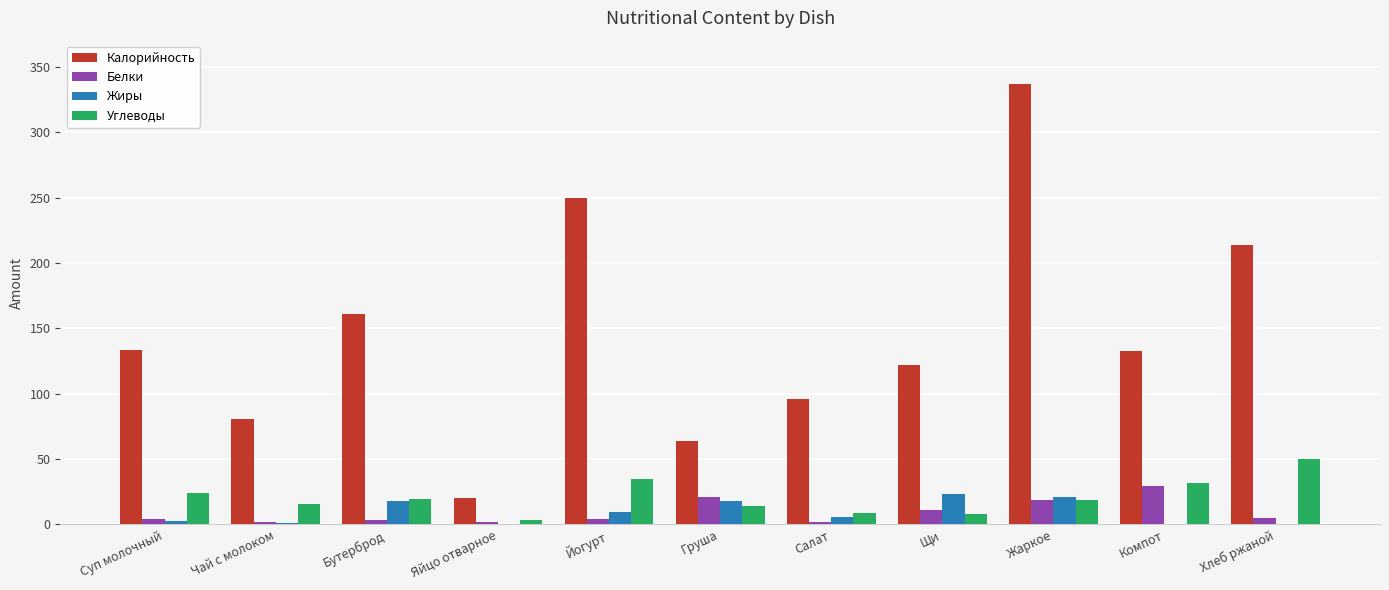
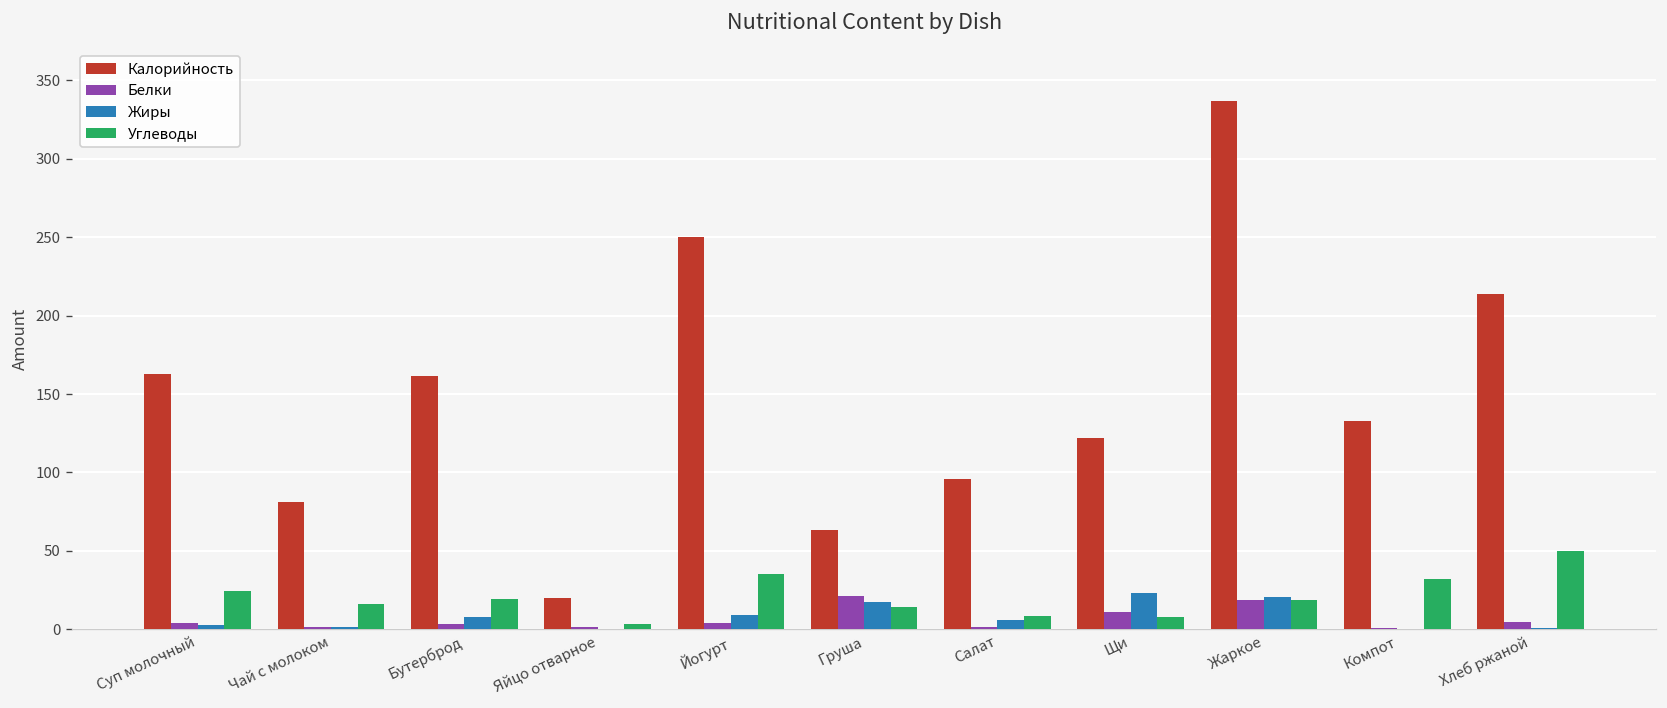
Калорийность, Суп молочный: 134 -> 163
Жиры, Бутерброд: 18 -> 8
Белки, Компот: 30 -> 1
